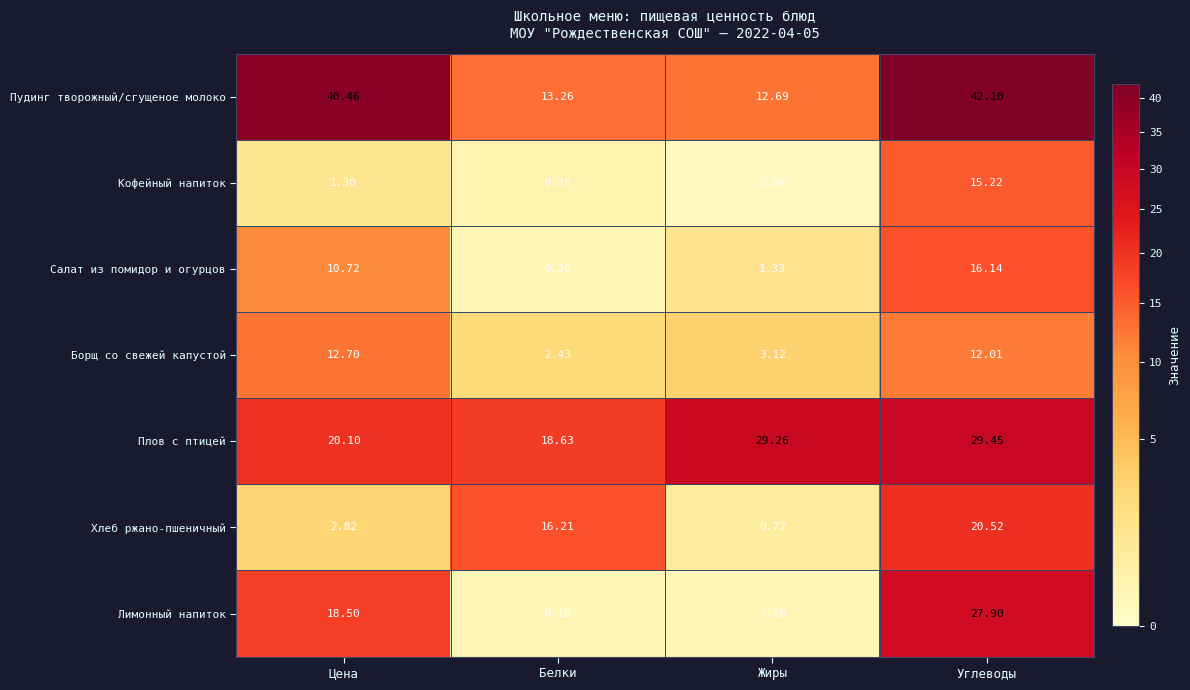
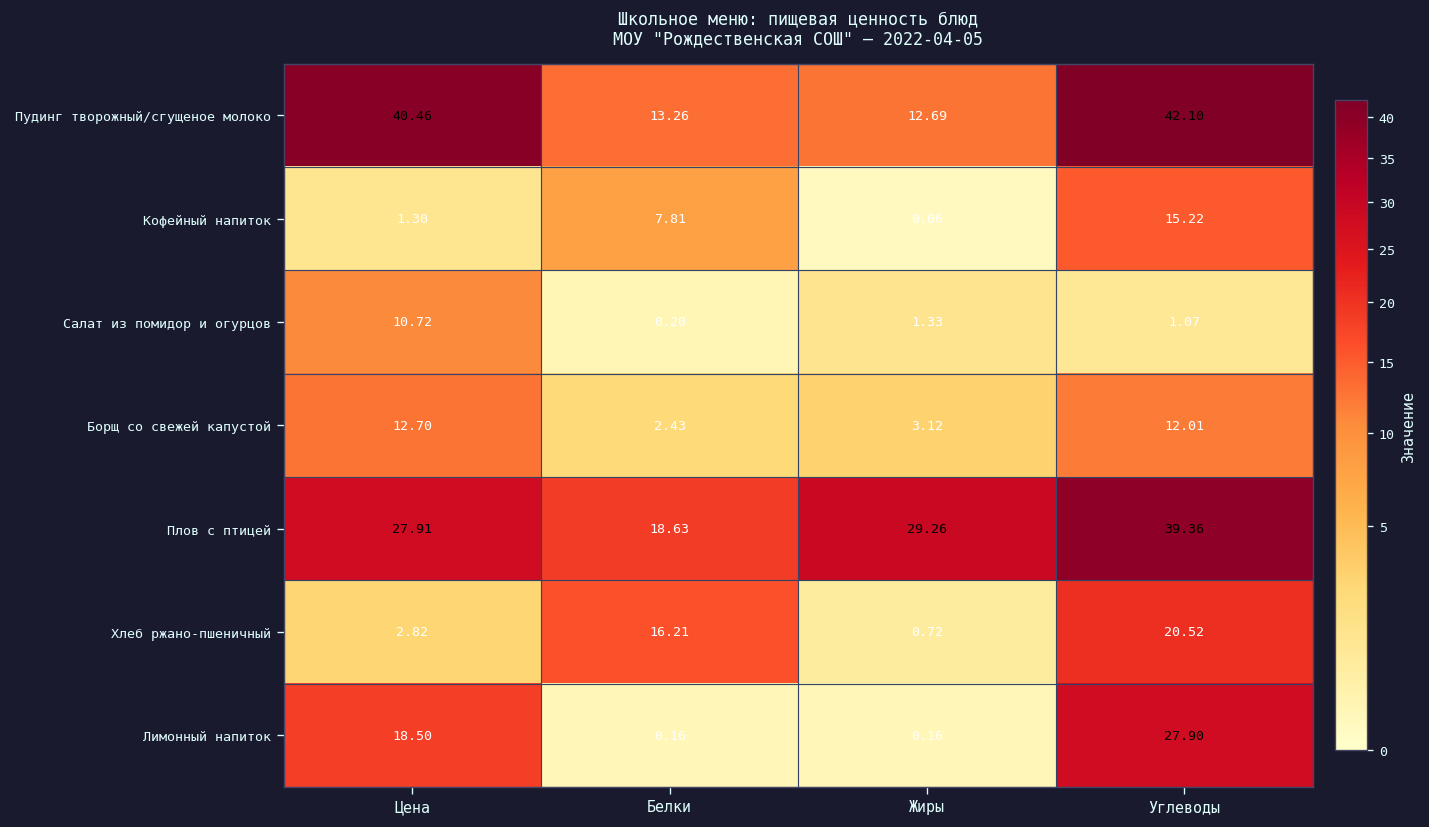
Кофейный напиток, Белки: 0.26 -> 7.81
Салат из помидор и огурцов, Углеводы: 16.14 -> 1.07
Плов с птицей, Цена: 20.10 -> 27.91
Плов с птицей, Углеводы: 29.45 -> 39.36
